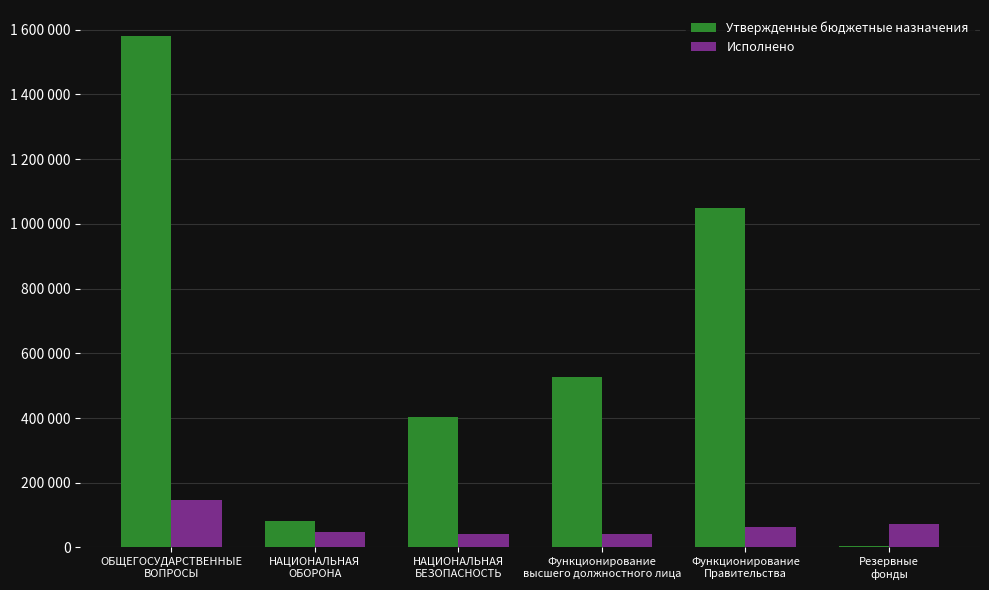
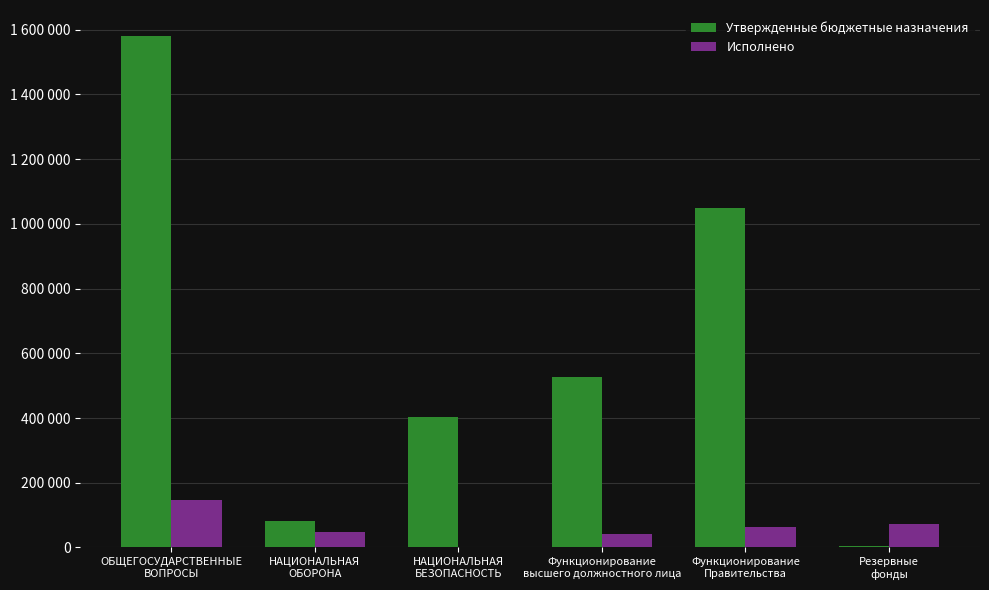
Исполнено, НАЦИОНАЛЬНАЯ БЕЗОПАСНОСТЬ: 40000 -> 0
